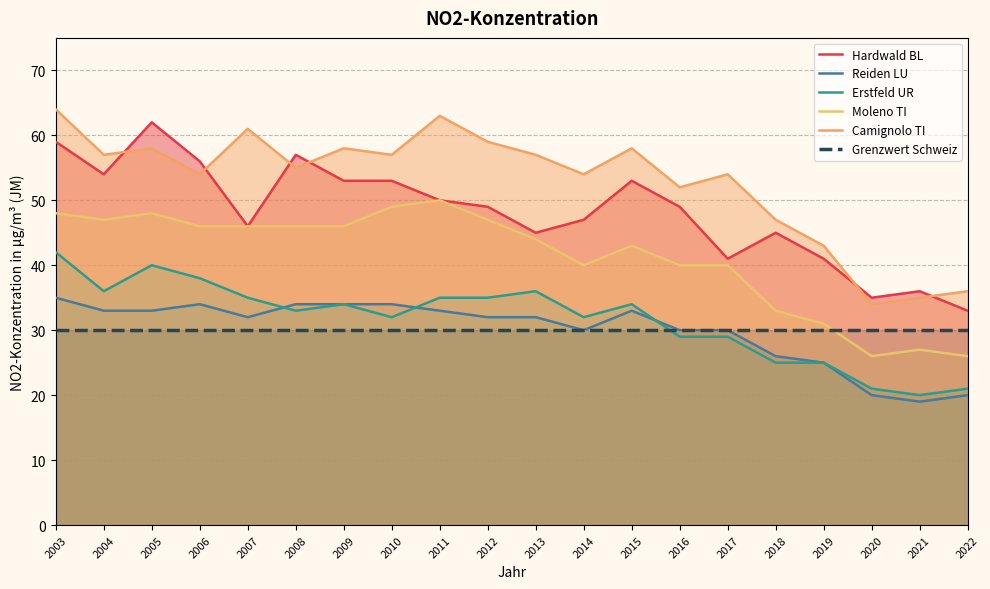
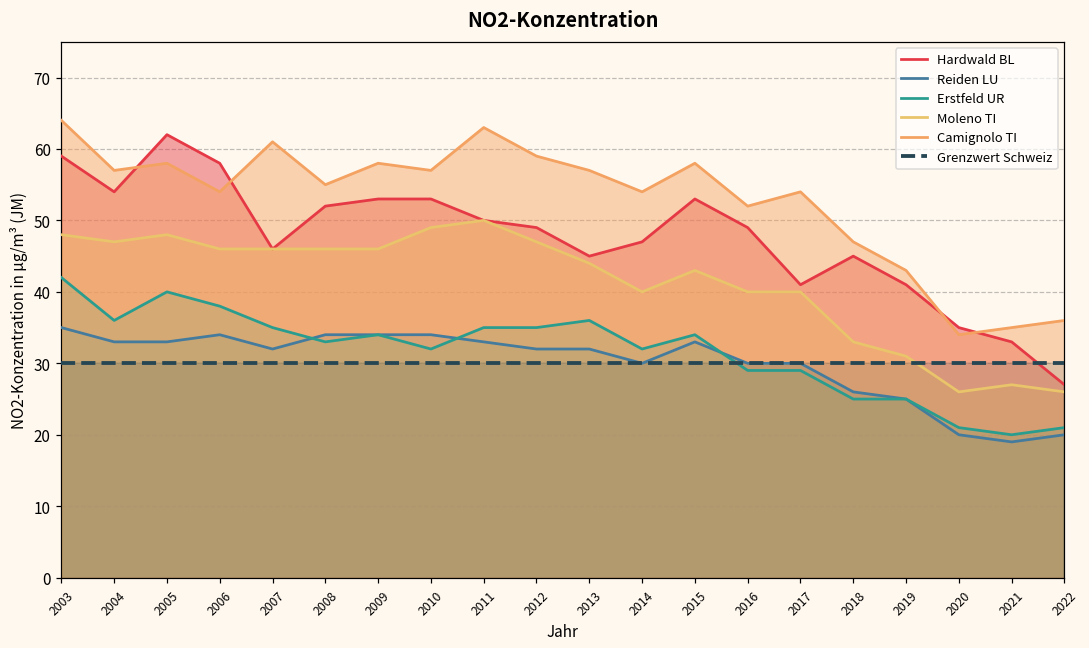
Hardwald BL, 2006: 56 -> 58
Hardwald BL, 2008: 57 -> 52
Hardwald BL, 2021: 36 -> 33
Hardwald BL, 2022: 33 -> 27
